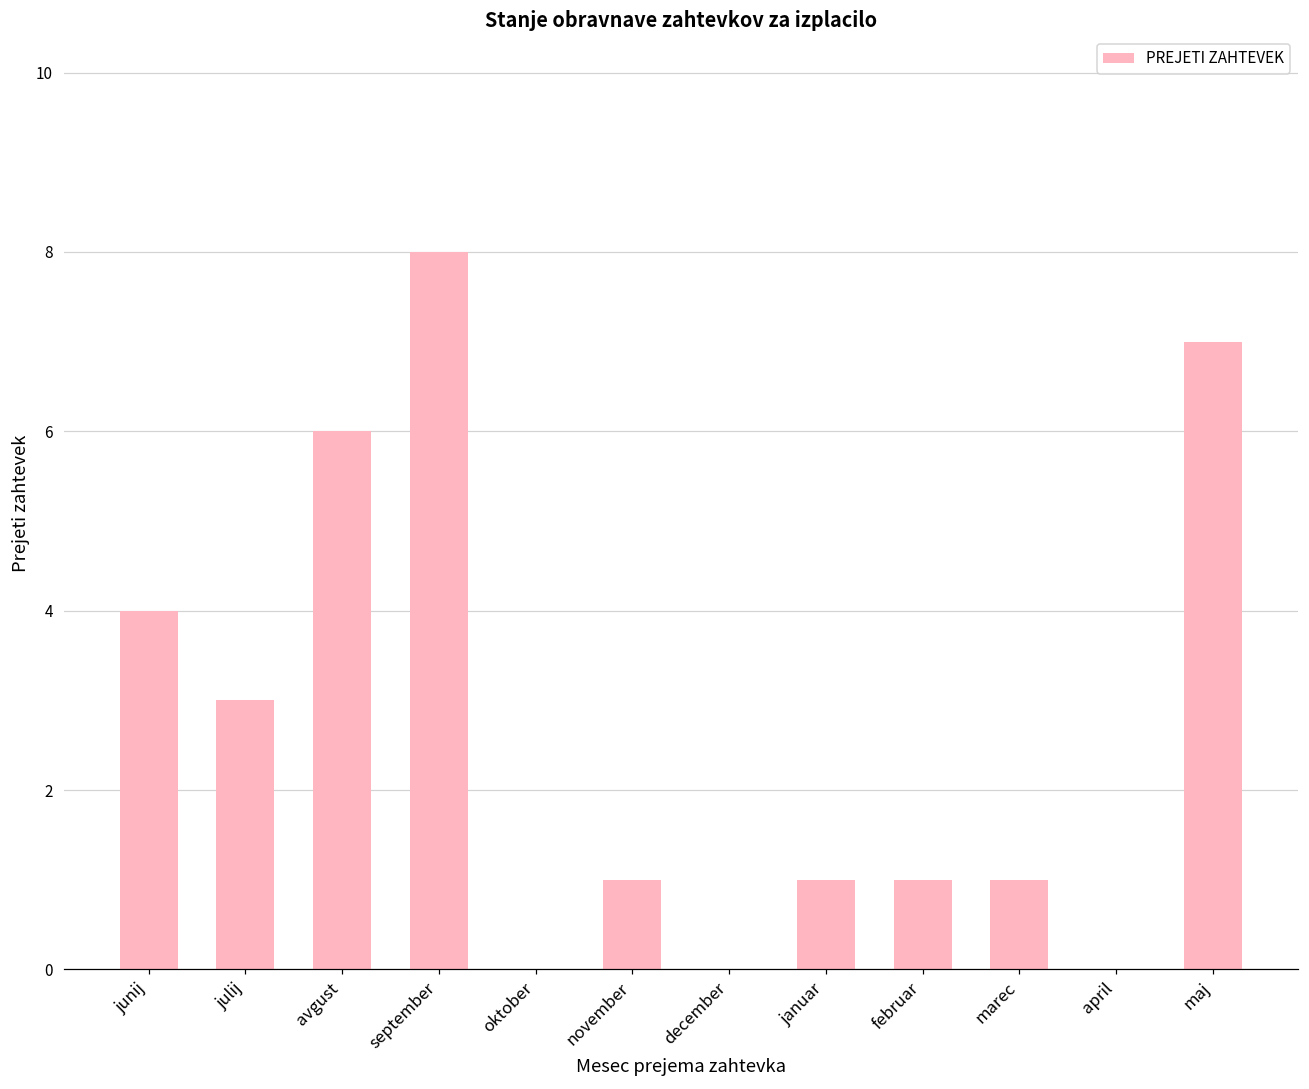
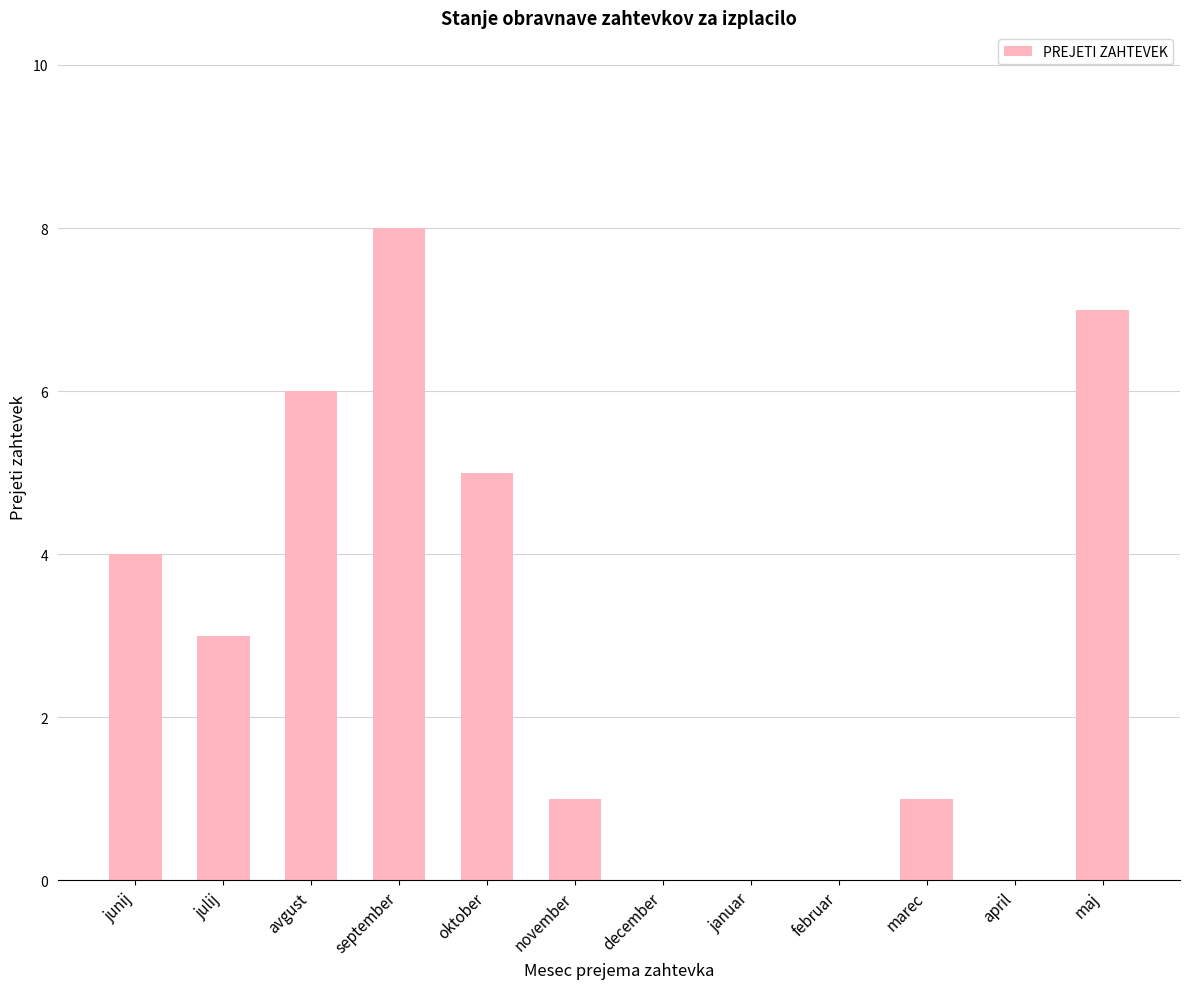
oktober: 0 -> 5
januar: 1 -> 0
februar: 1 -> 0
